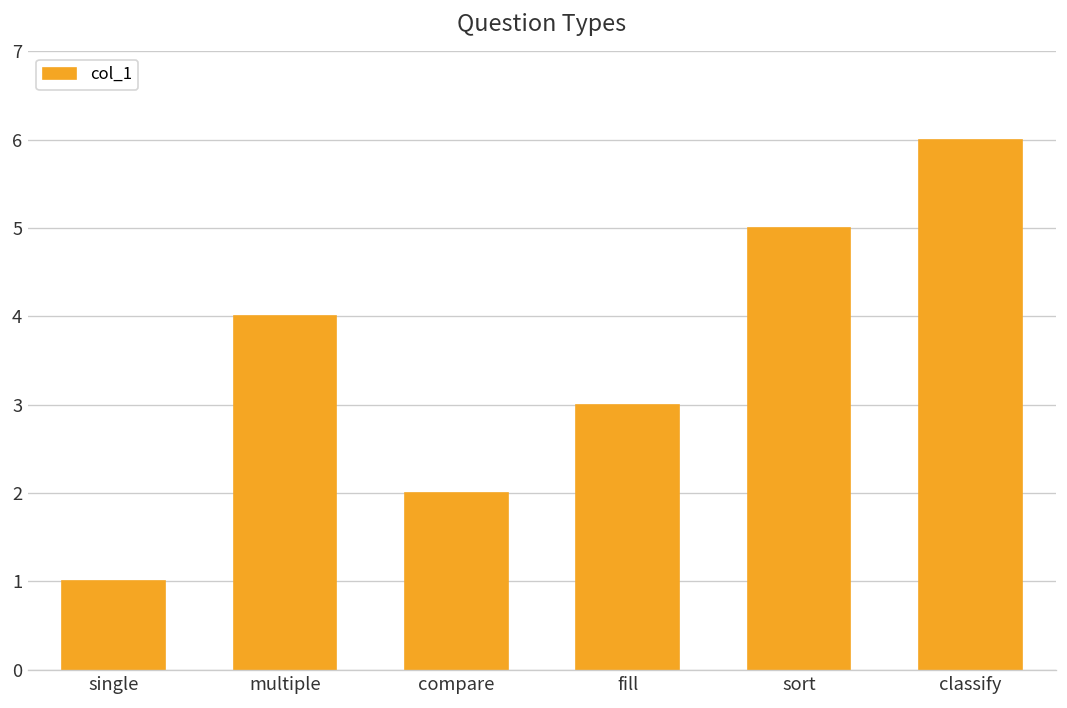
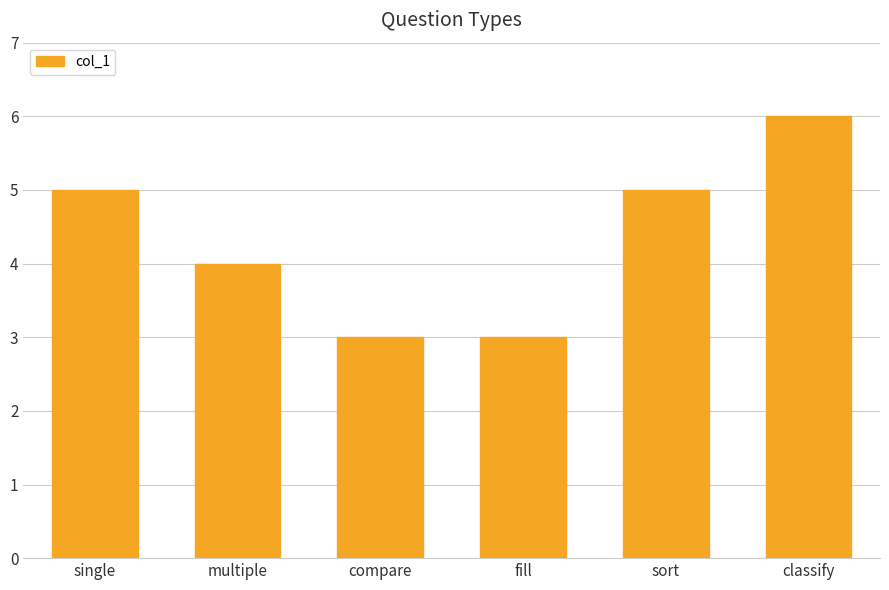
single: 1 -> 5
compare: 2 -> 3
